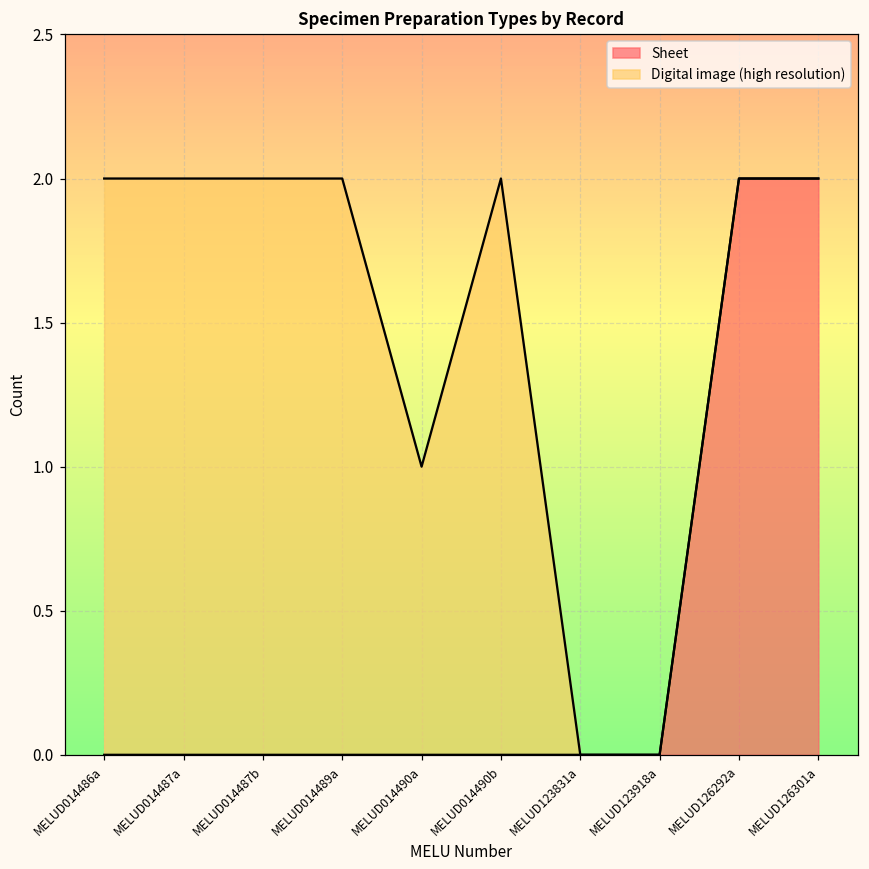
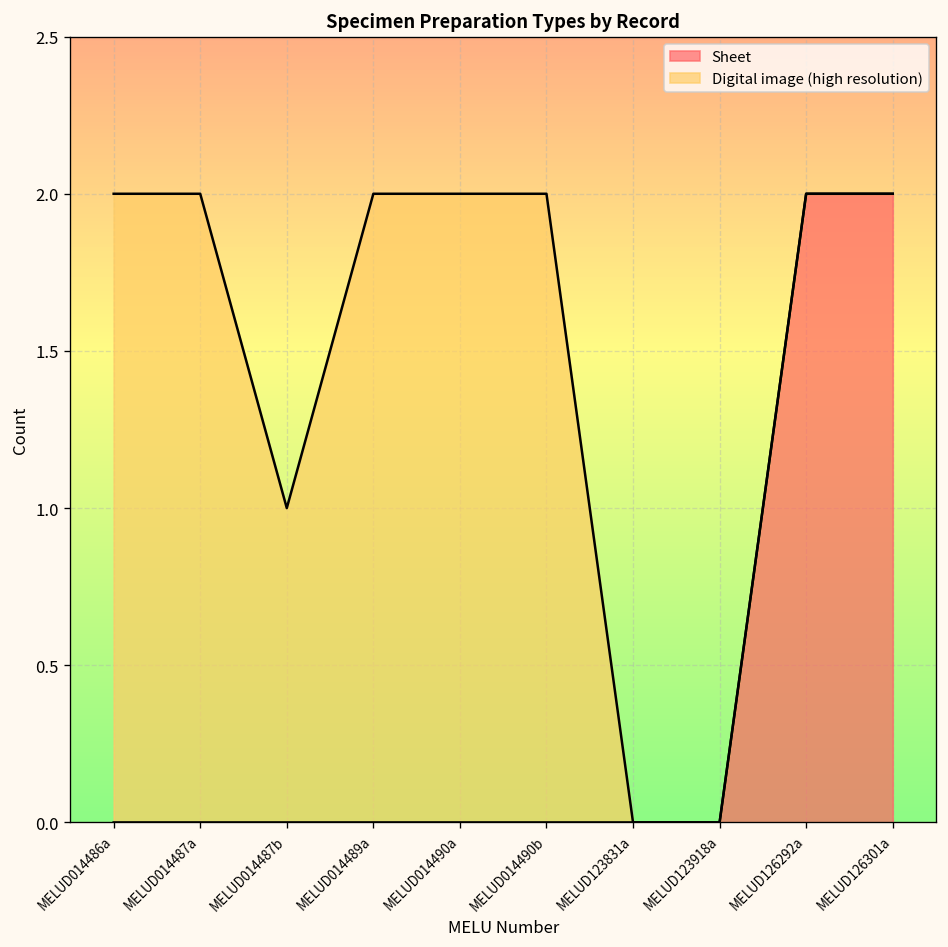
Digital image (high resolution), MELUD014487b: 2 -> 1
Digital image (high resolution), MELUD014490a: 1 -> 2
